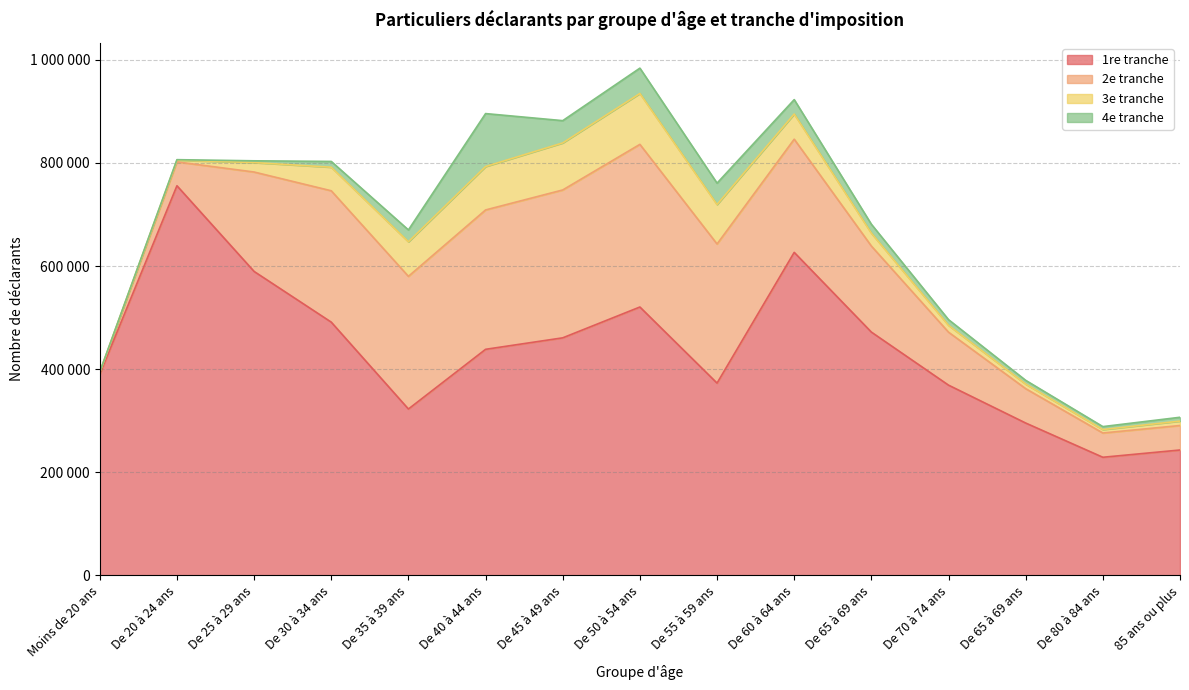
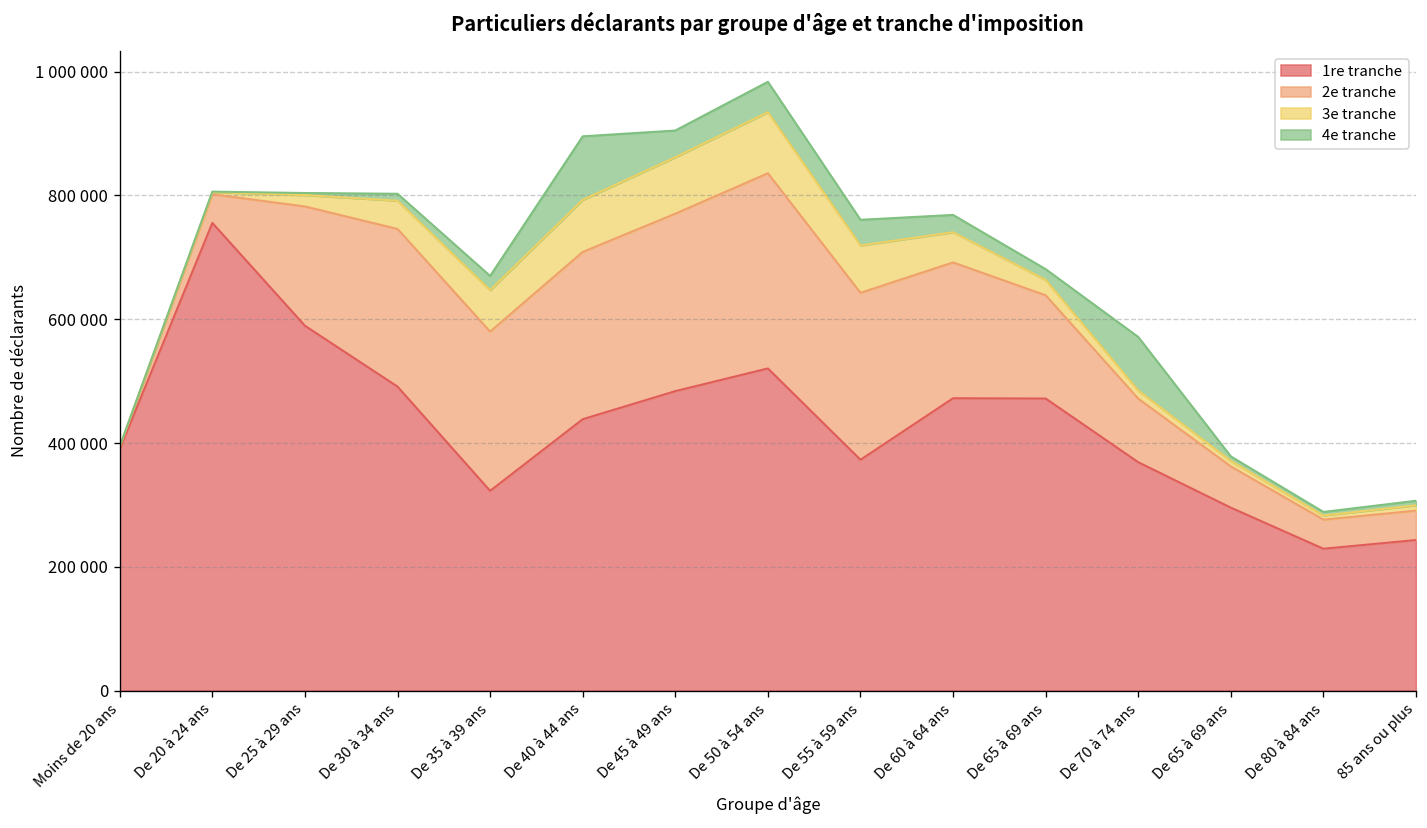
1re tranche, De 45 à 49 ans: 460000 -> 480000
1re tranche, De 60 à 64 ans: 630000 -> 470000
4e tranche, De 70 à 74 ans: 10000 -> 90000
